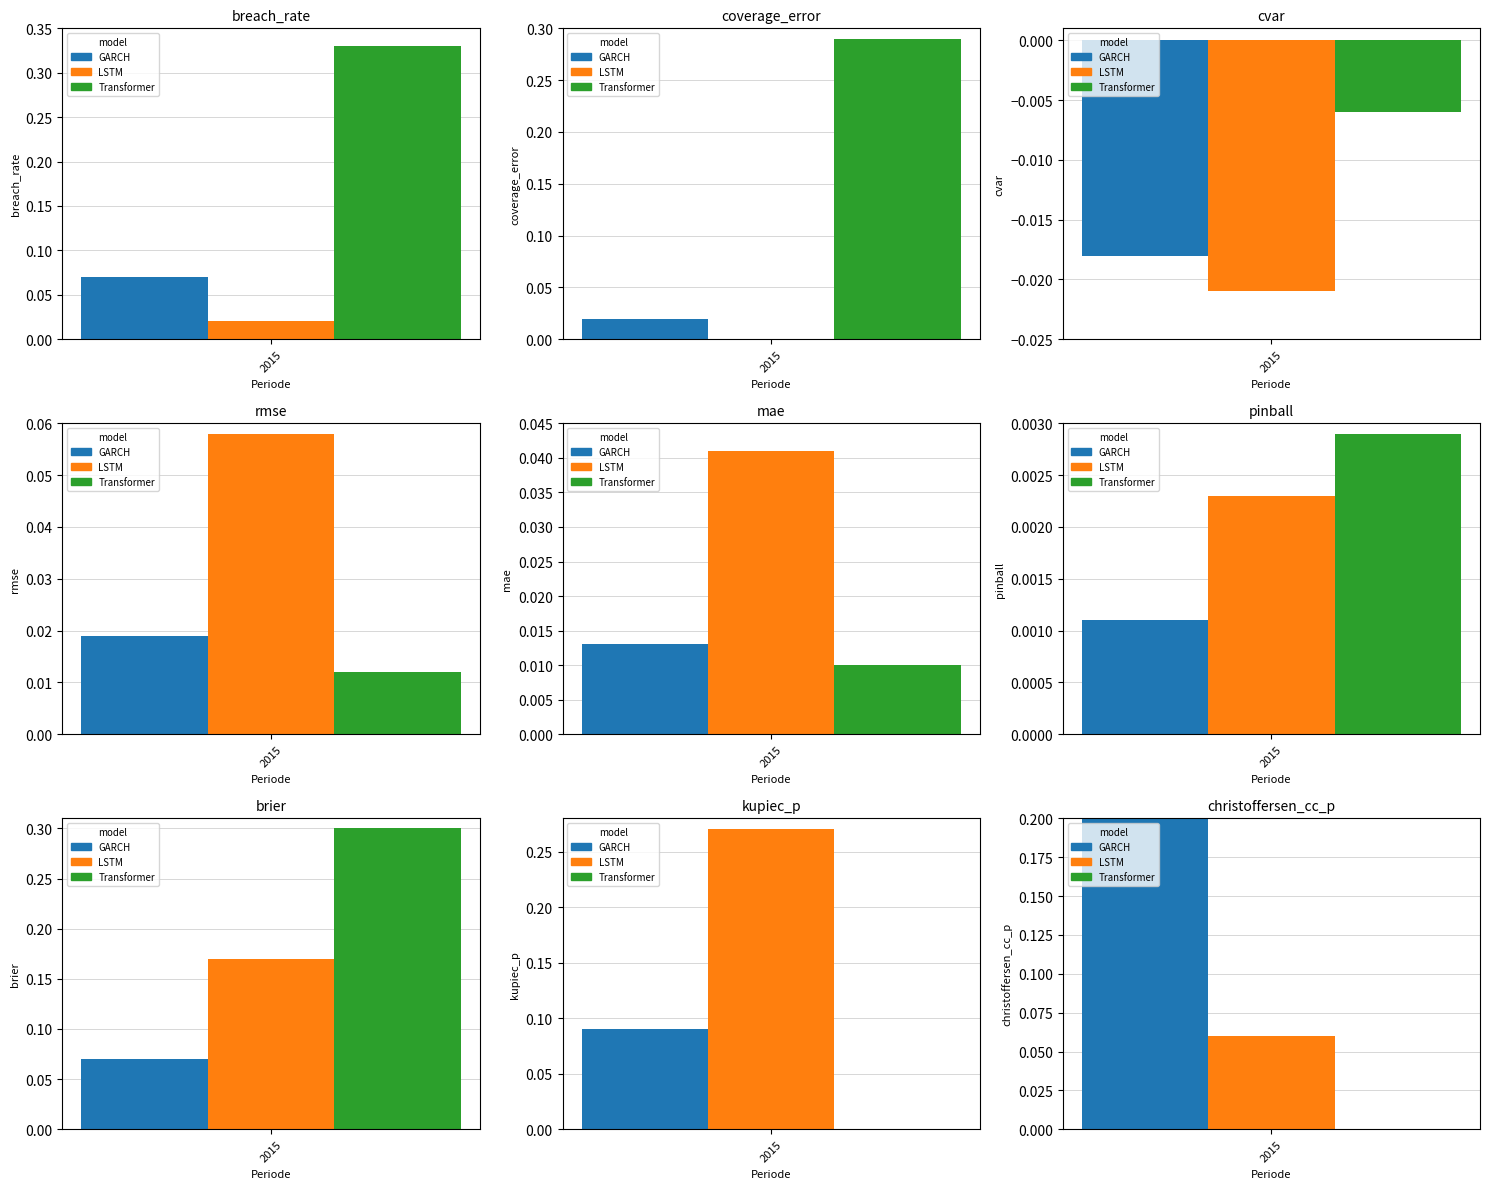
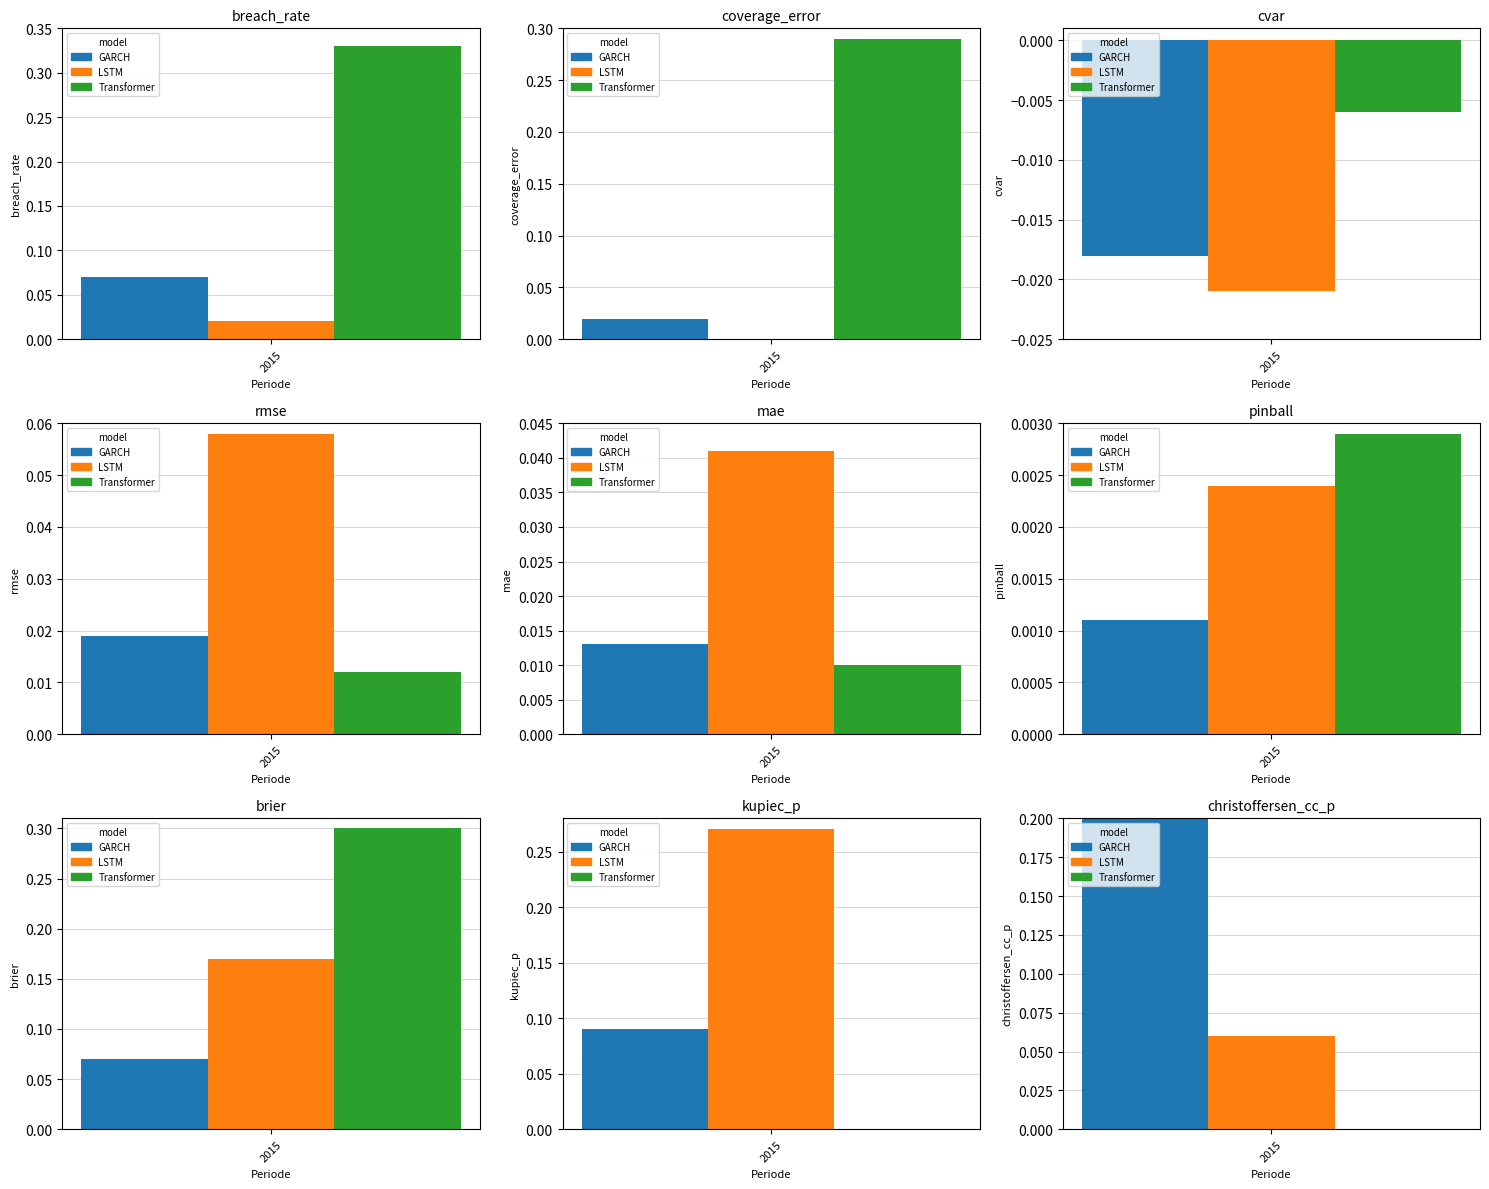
pinball, 2015: 0.0023 -> 0.0024
